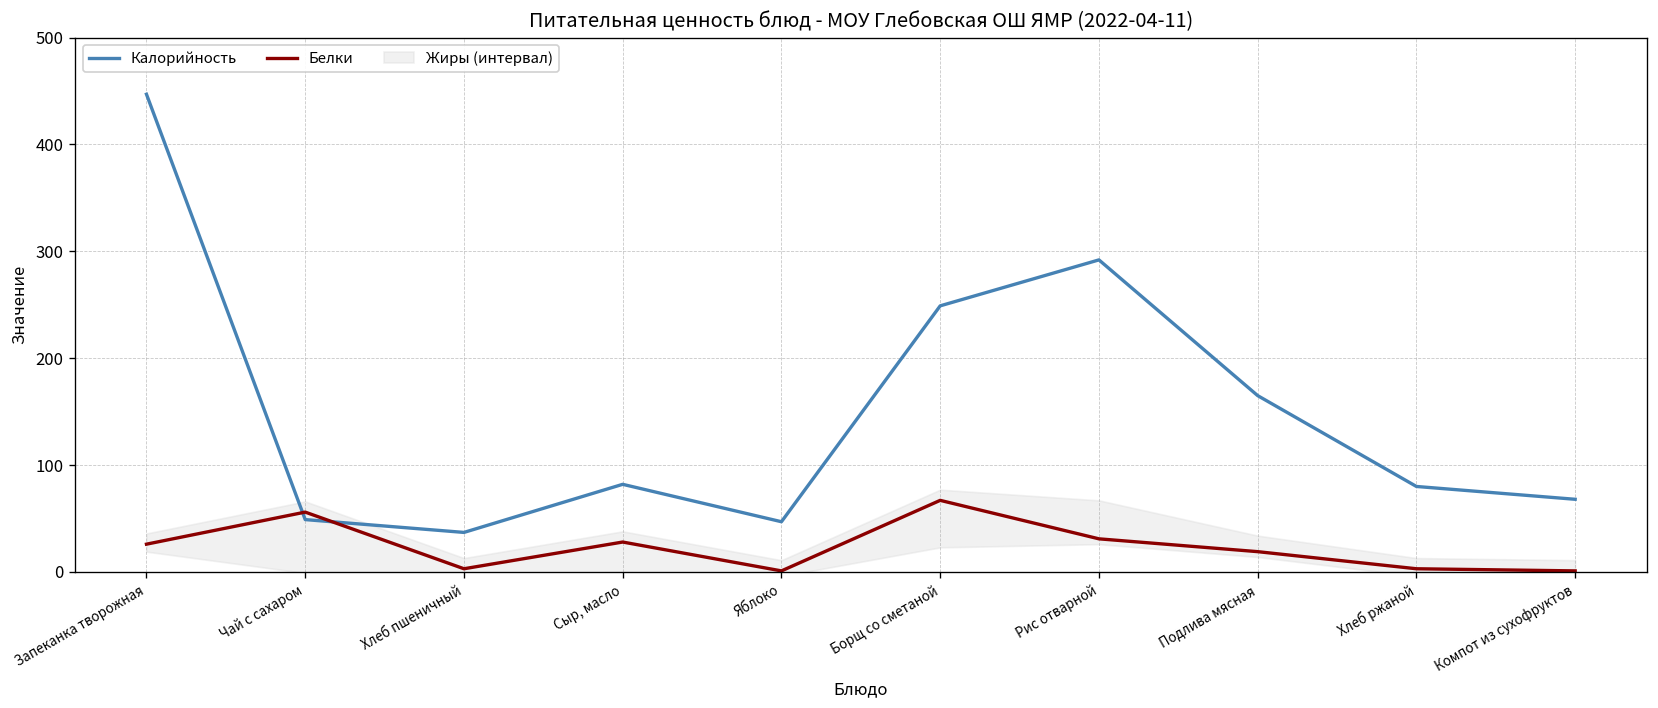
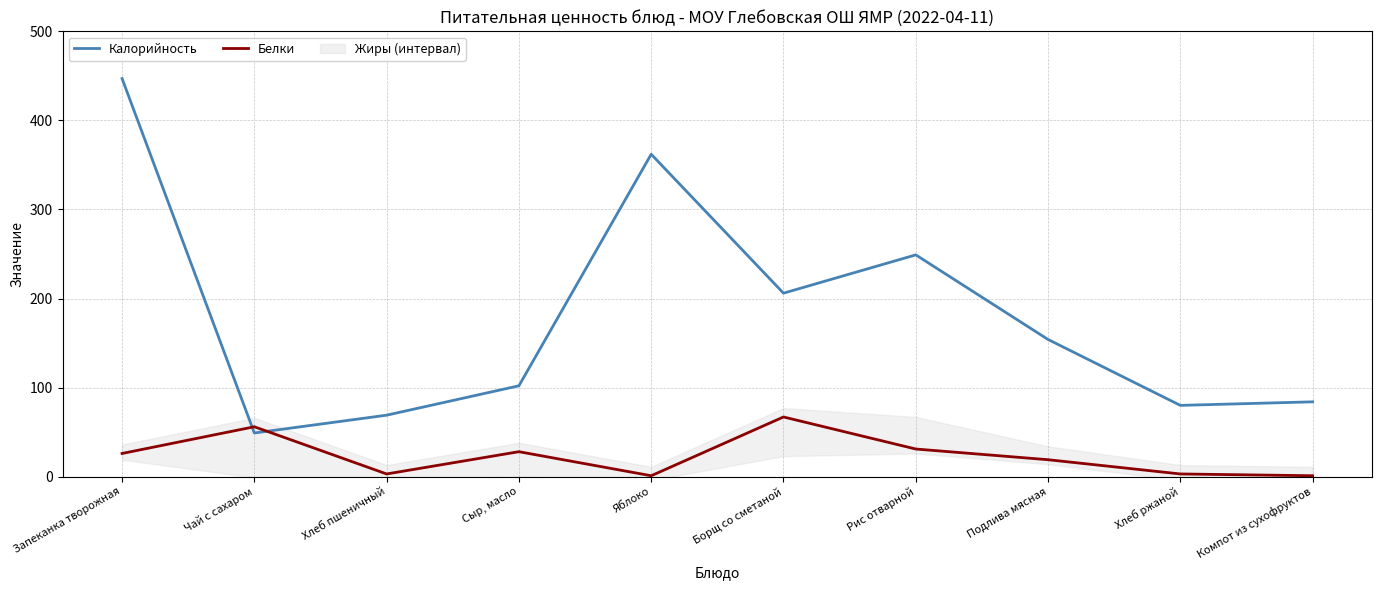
Калорийность, Хлеб пшеничный: 40 -> 70
Калорийность, Сыр, масло: 80 -> 100
Калорийность, Яблоко: 50 -> 360
Калорийность, Борщ со сметаной: 250 -> 210
Калорийность, Рис отварной: 290 -> 250
Калорийность, Подлива мясная: 170 -> 150
Калорийность, Компот из сухофруктов: 70 -> 80
